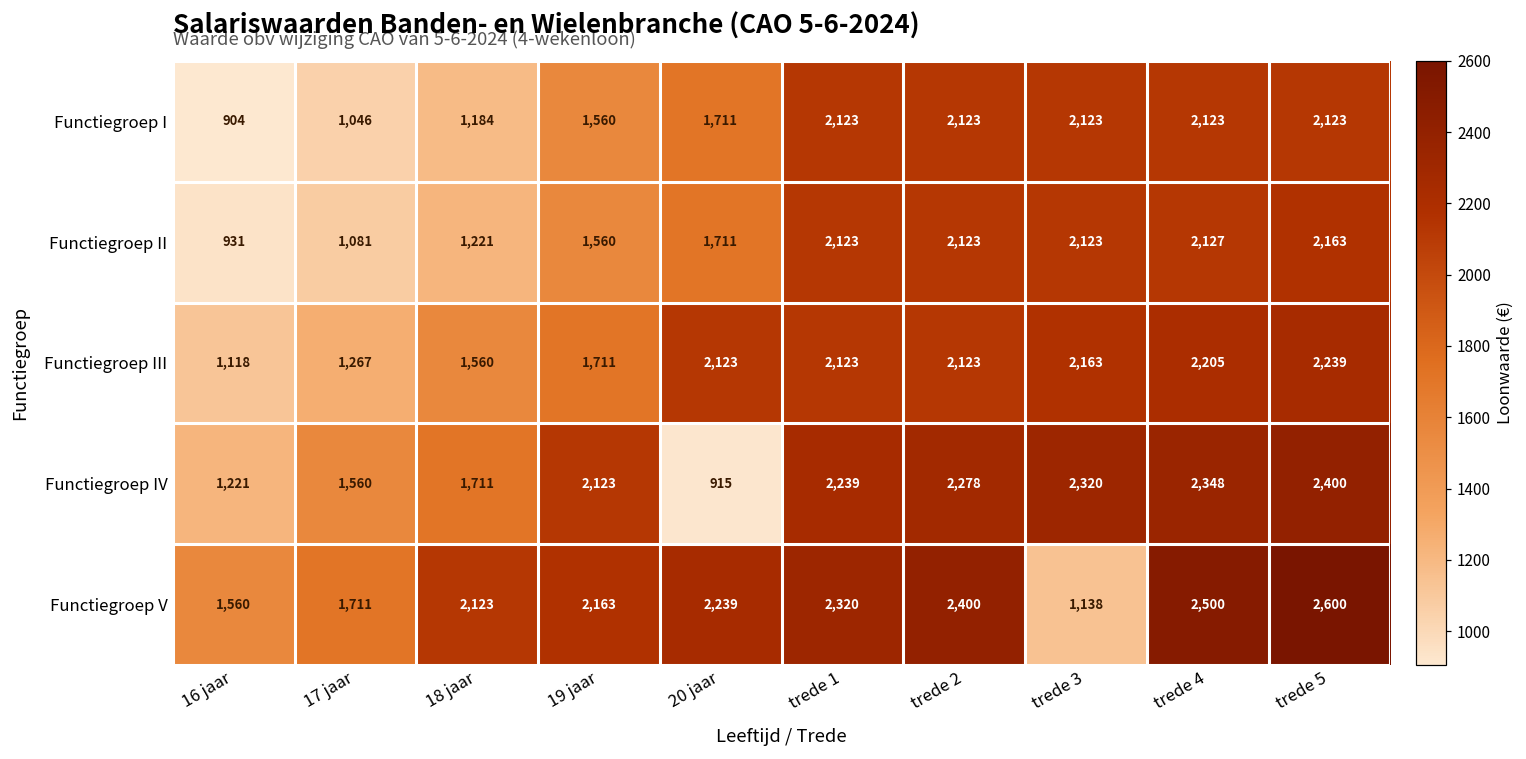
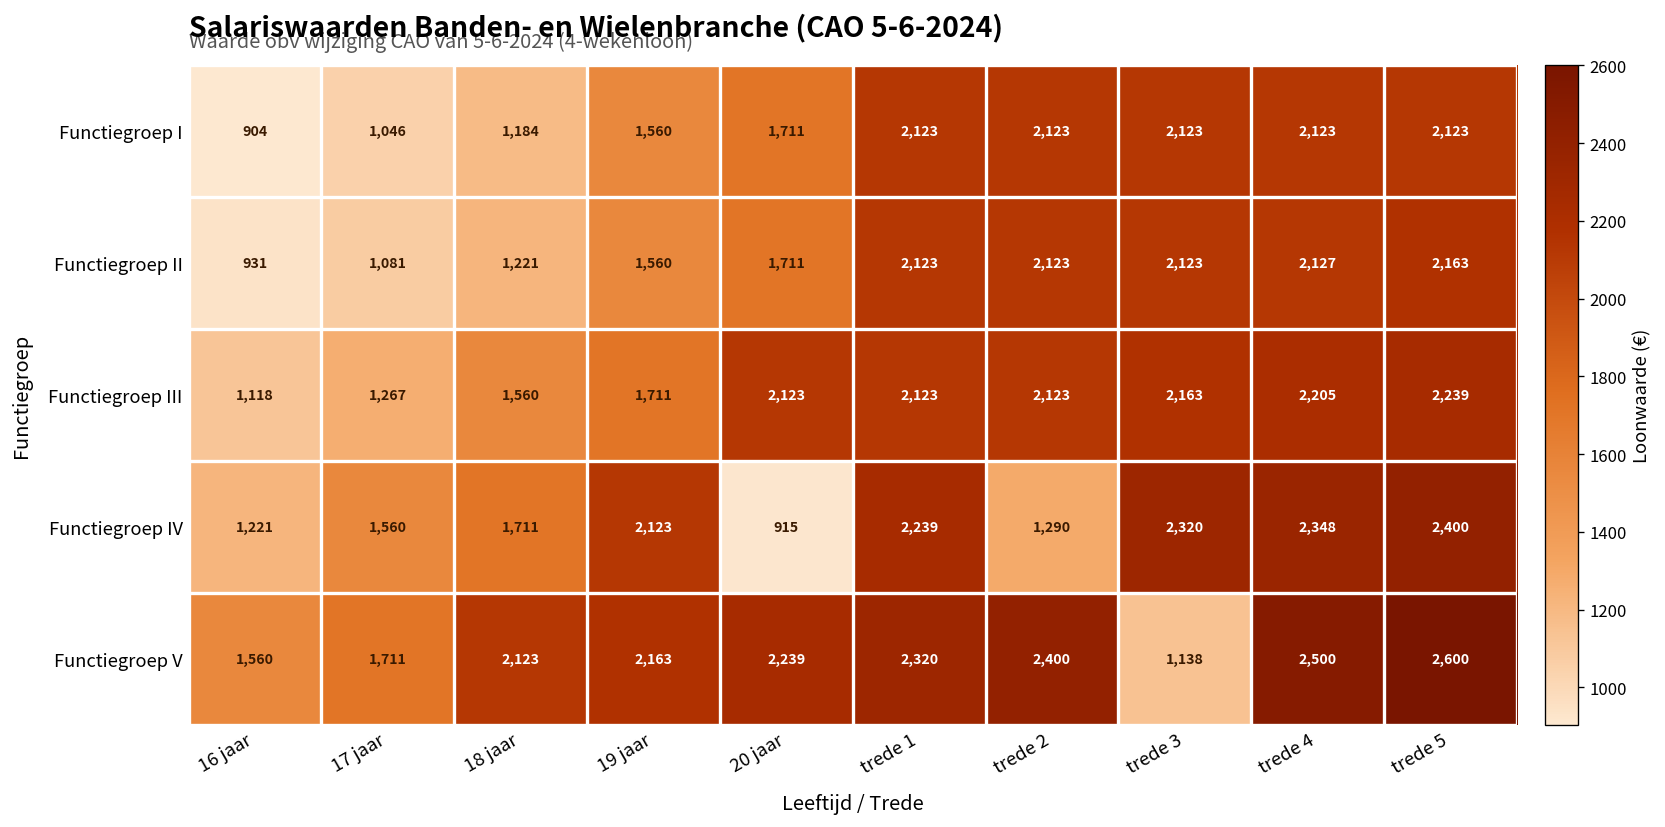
Functiegroep IV, trede 2: 2,278 -> 1,290
